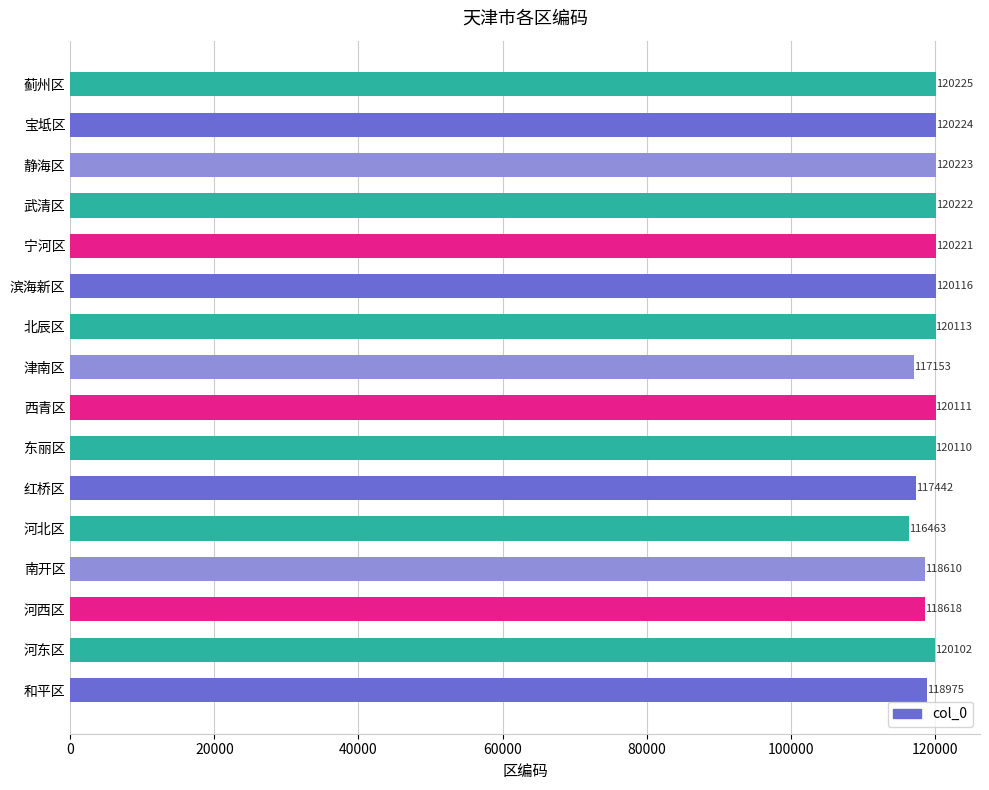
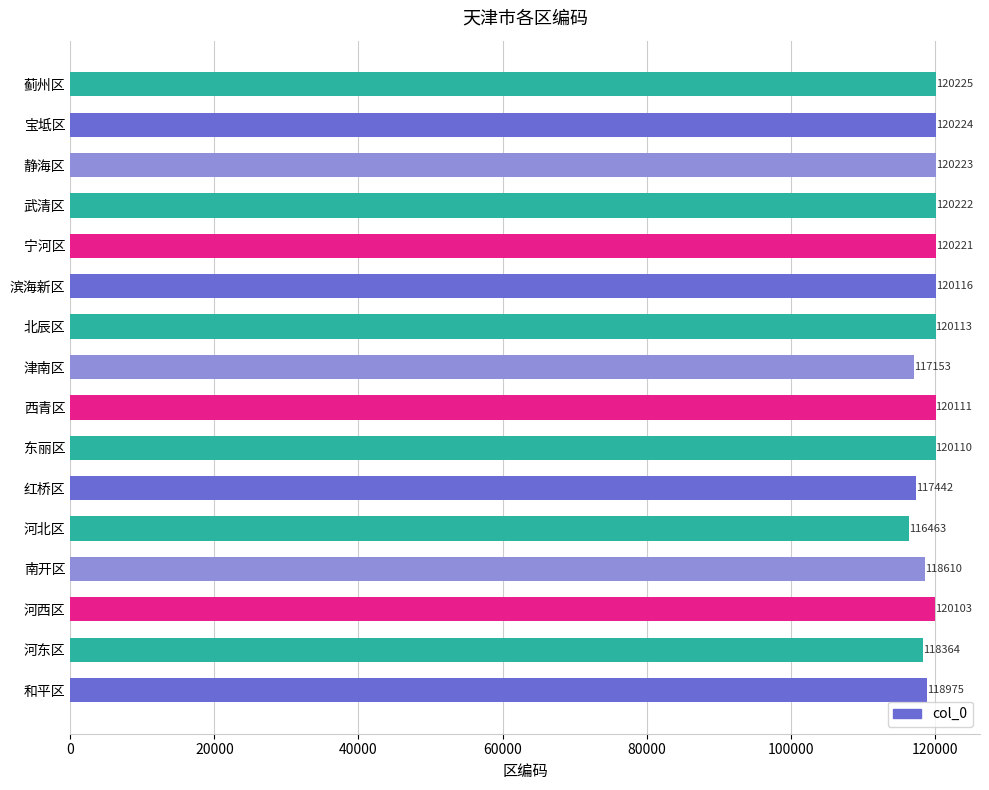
河西区: 118618 -> 120103
河东区: 120102 -> 118364
